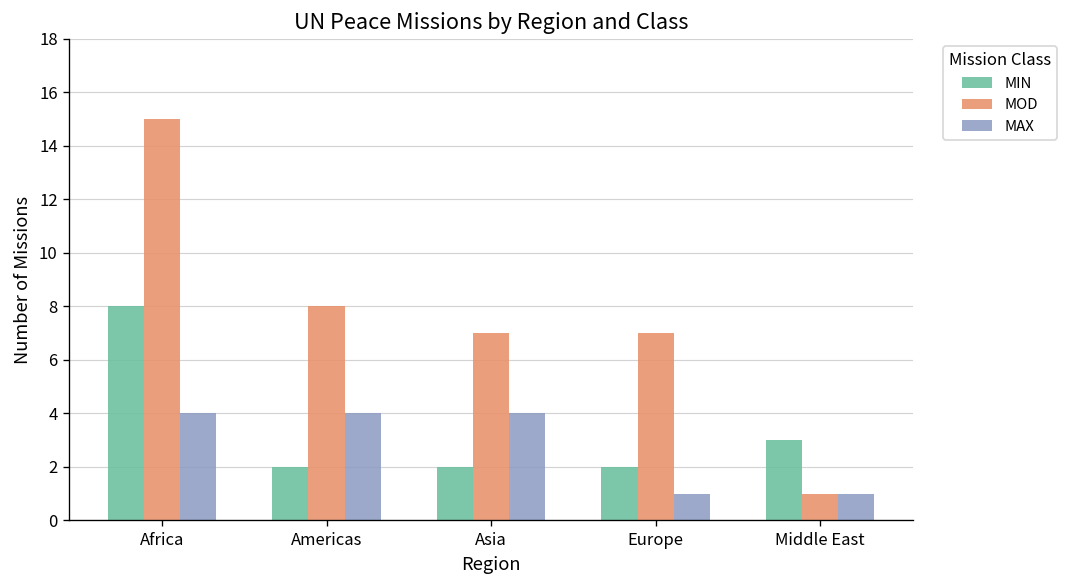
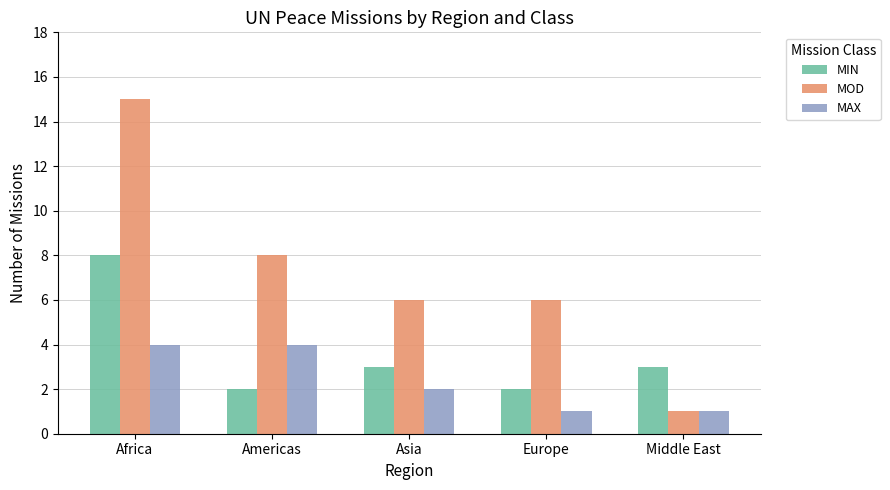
MIN, Asia: 2 -> 3
MOD, Asia: 7 -> 6
MAX, Asia: 4 -> 2
MOD, Europe: 7 -> 6
